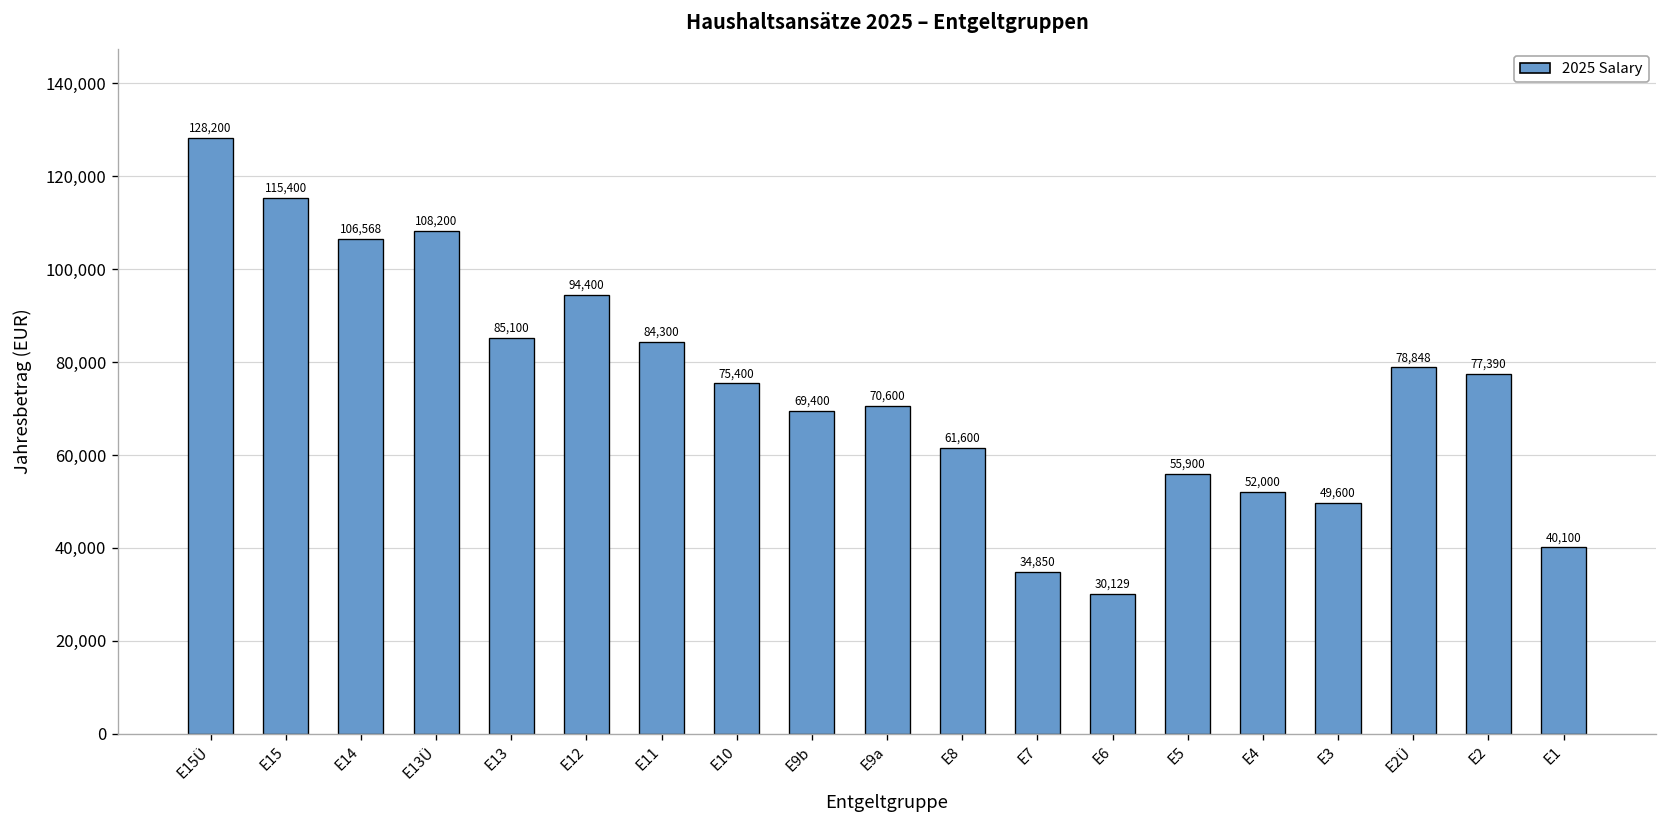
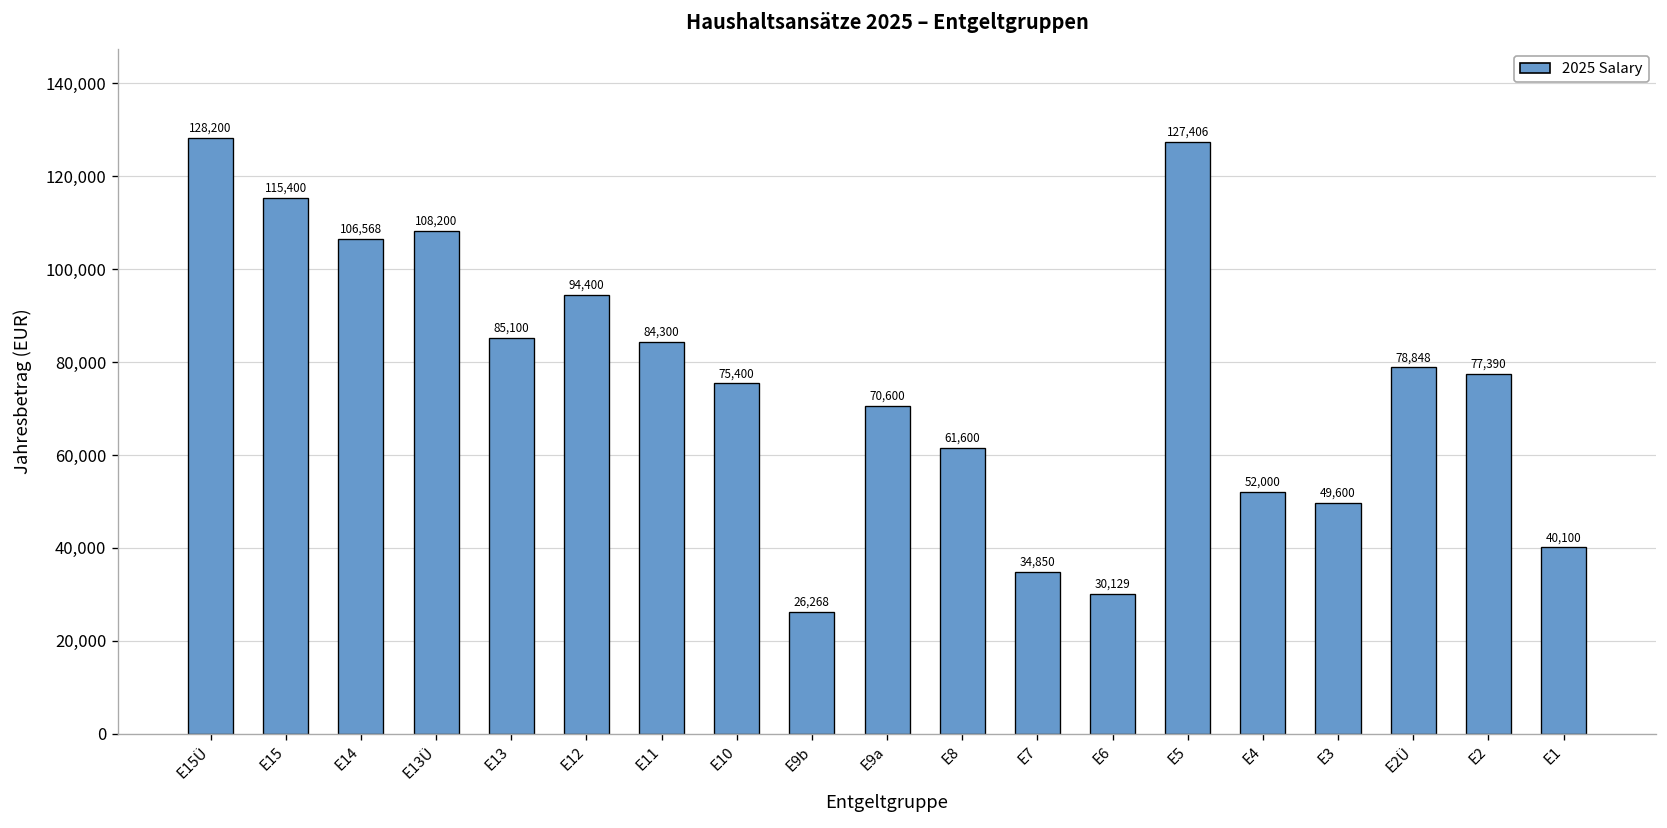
E9b: 69,400 -> 26,268
E5: 55,900 -> 127,406
